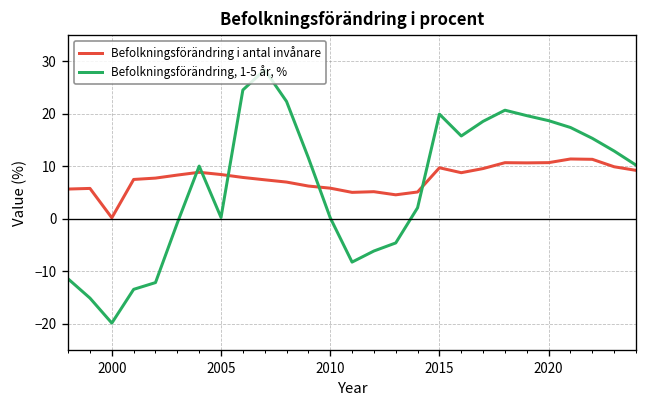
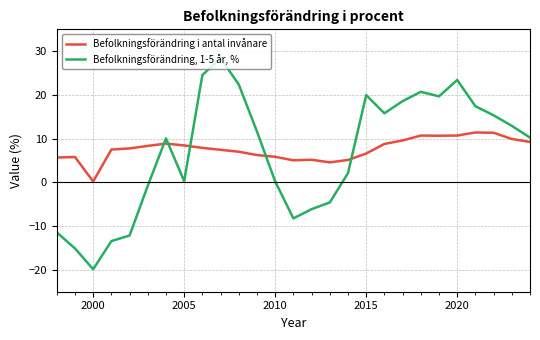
Befolkningsförändring i antal invånare, 2015: 10 -> 7
Befolkningsförändring, 1-5 år, %, 2020: 19 -> 23
